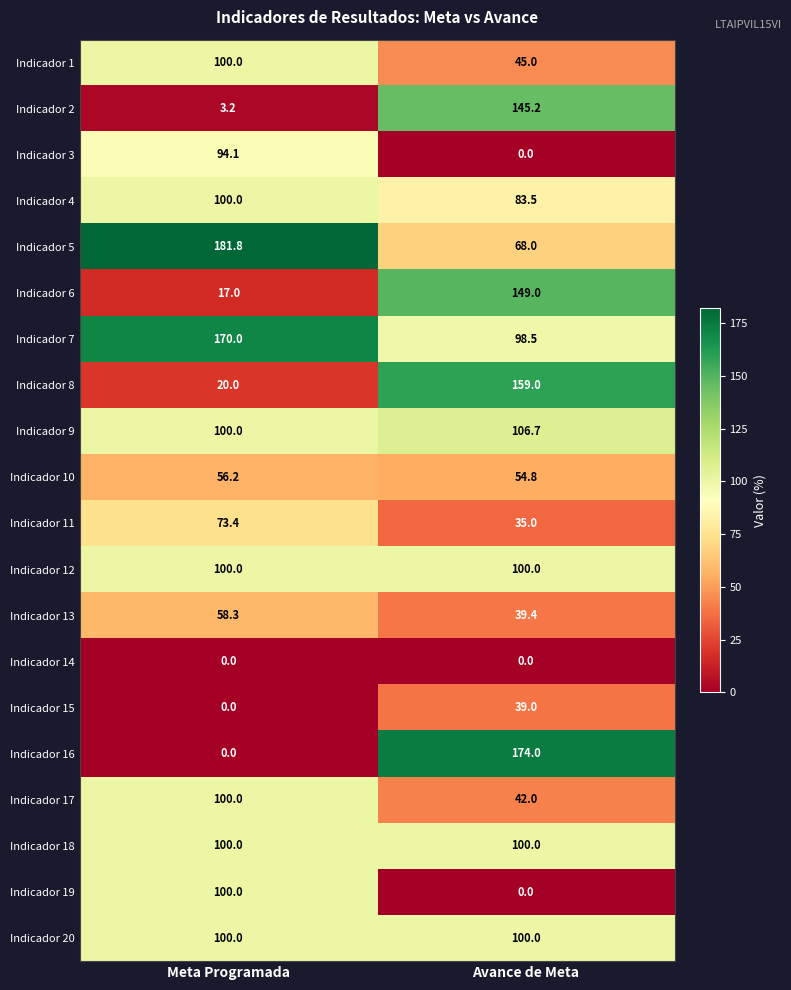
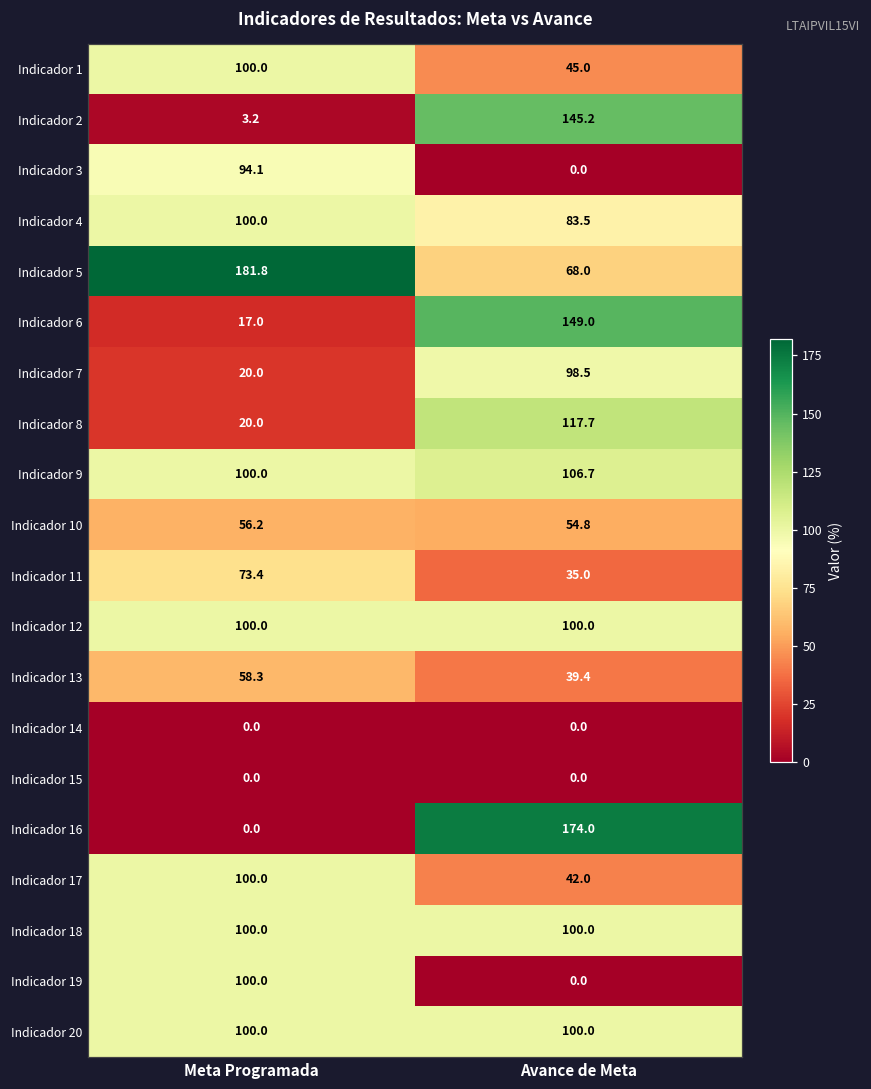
Indicador 7, Meta Programada: 170.0 -> 20.0
Indicador 8, Avance de Meta: 159.0 -> 117.7
Indicador 15, Avance de Meta: 39.0 -> 0.0
